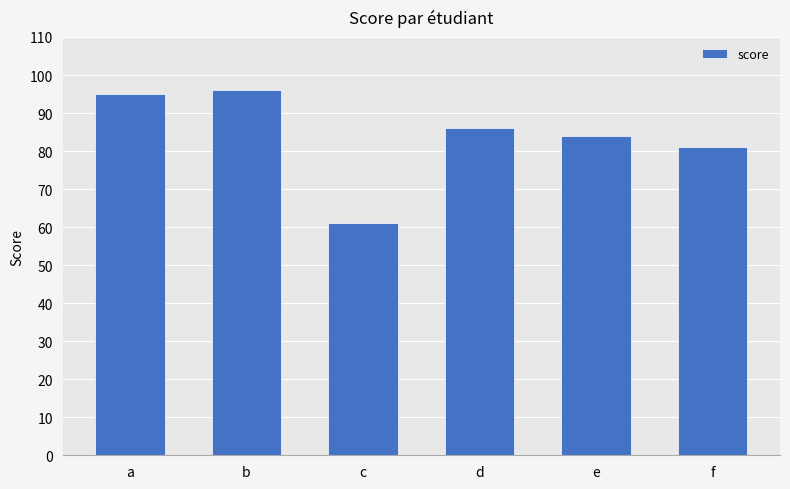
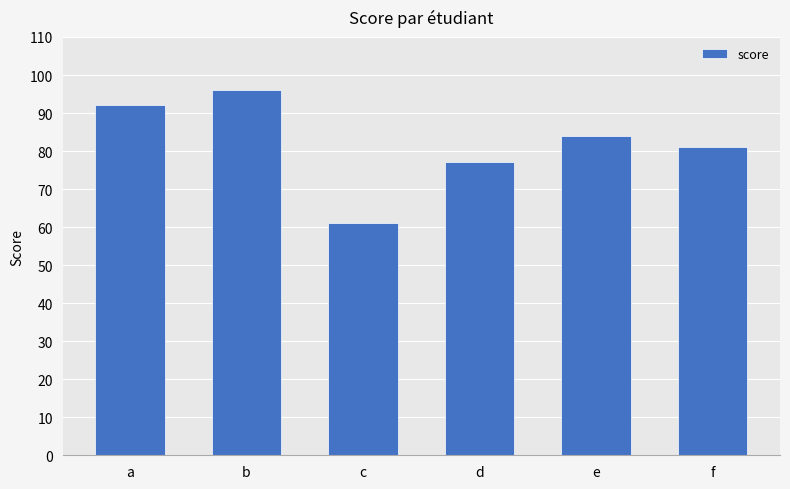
a: 95 -> 92
d: 86 -> 77
